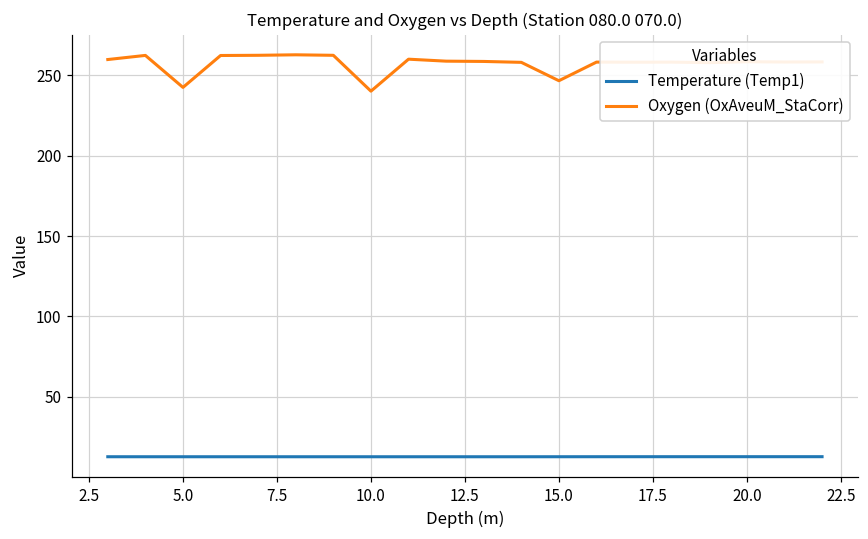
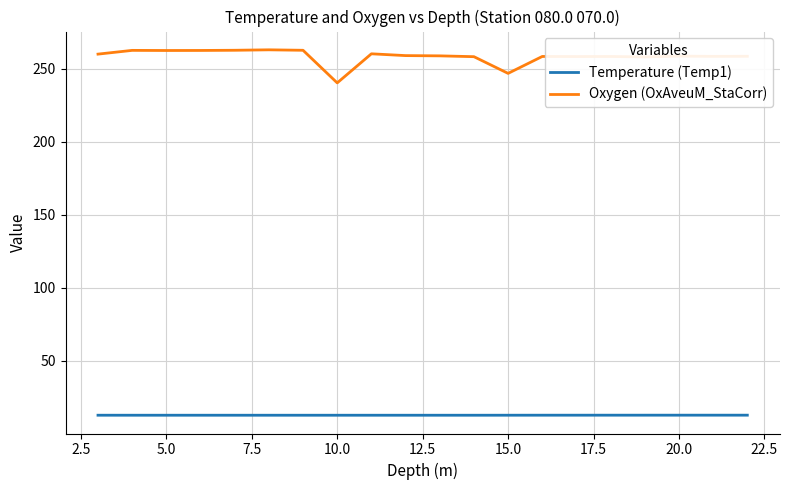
Oxygen (OxAveuM_StaCorr), 5.0: 243 -> 262
